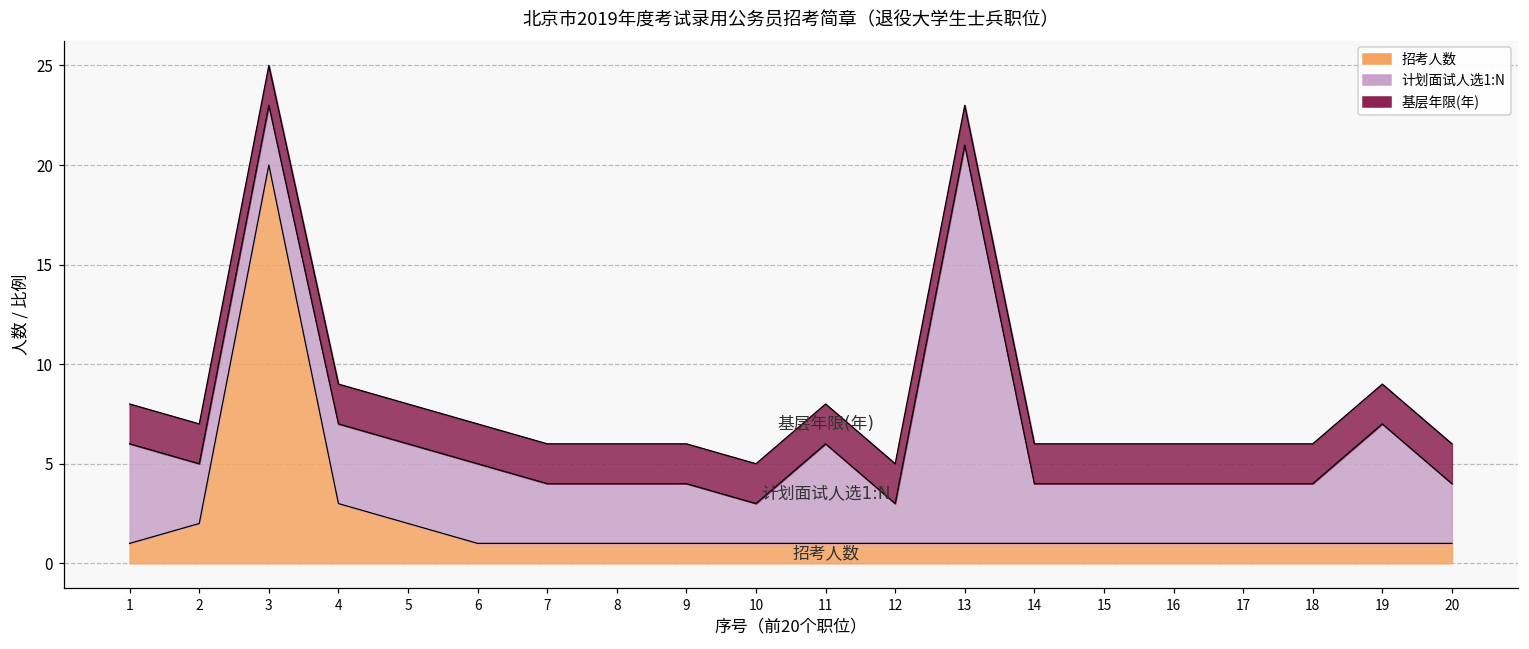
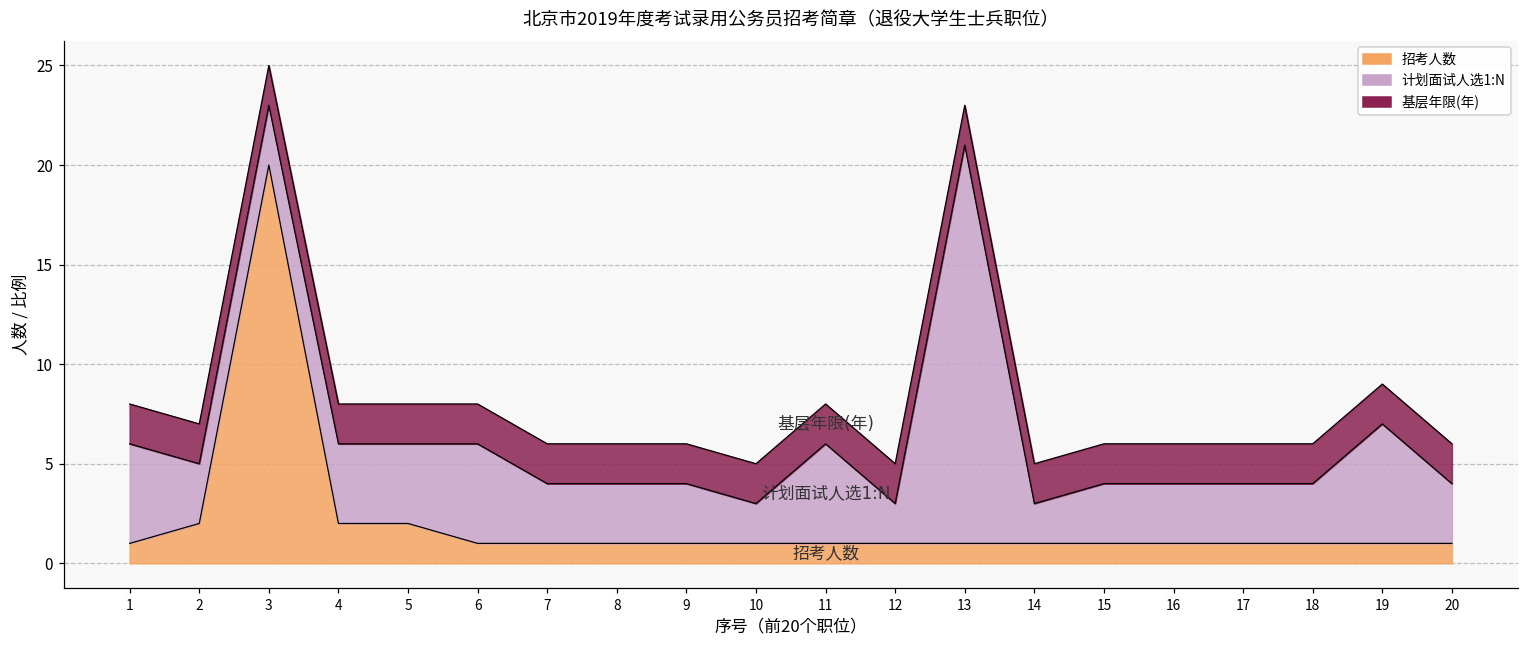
招考人数, 4: 3 -> 2
计划面试人选1:N, 6: 4 -> 5
计划面试人选1:N, 14: 3 -> 2
